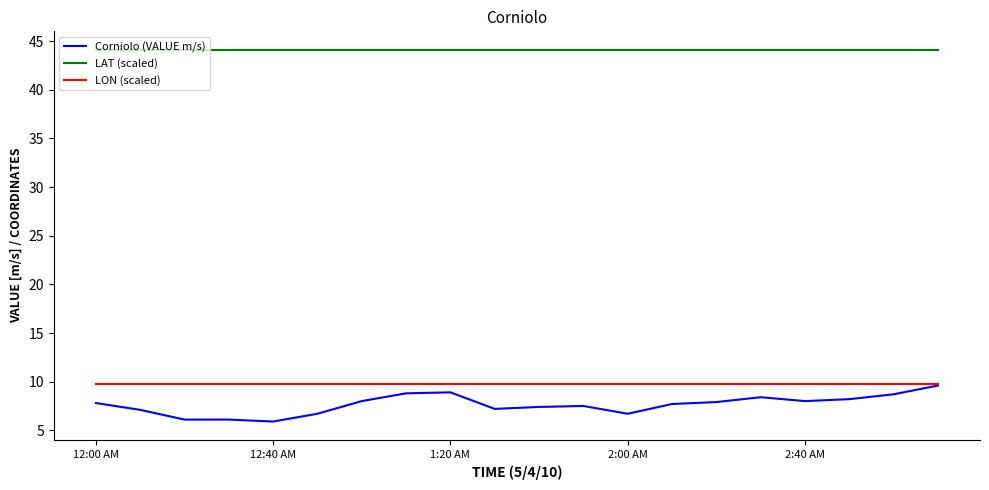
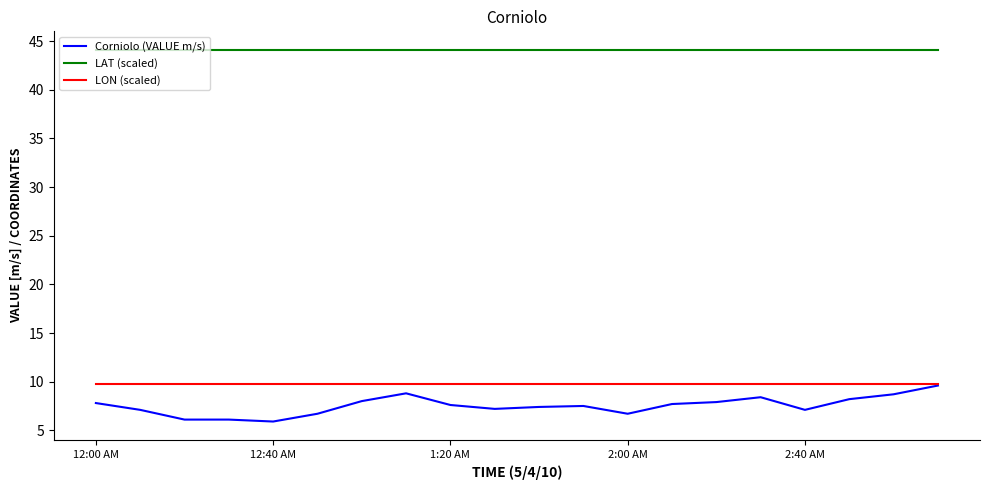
Corniolo (VALUE m/s), 1:20 AM: 9 -> 8
Corniolo (VALUE m/s), 2:40 AM: 8 -> 7
